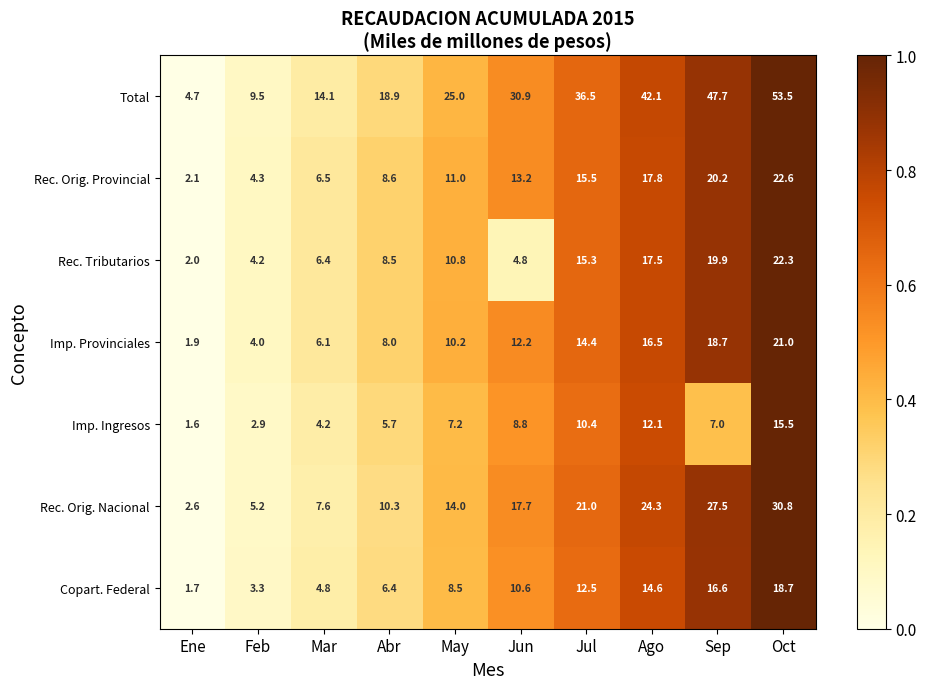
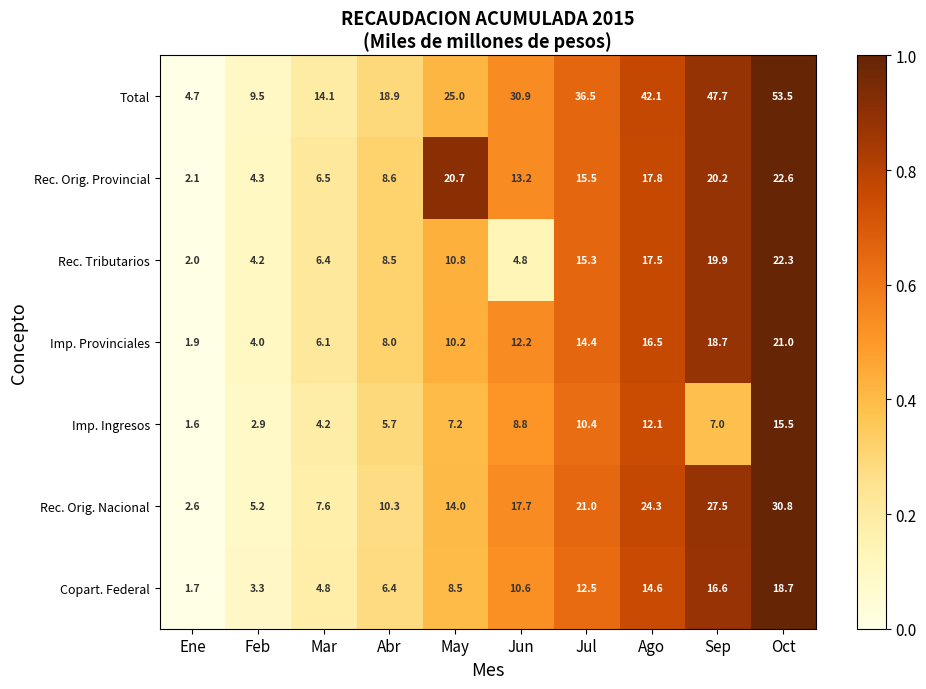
Rec. Orig. Provincial, May: 11.0 -> 20.7
